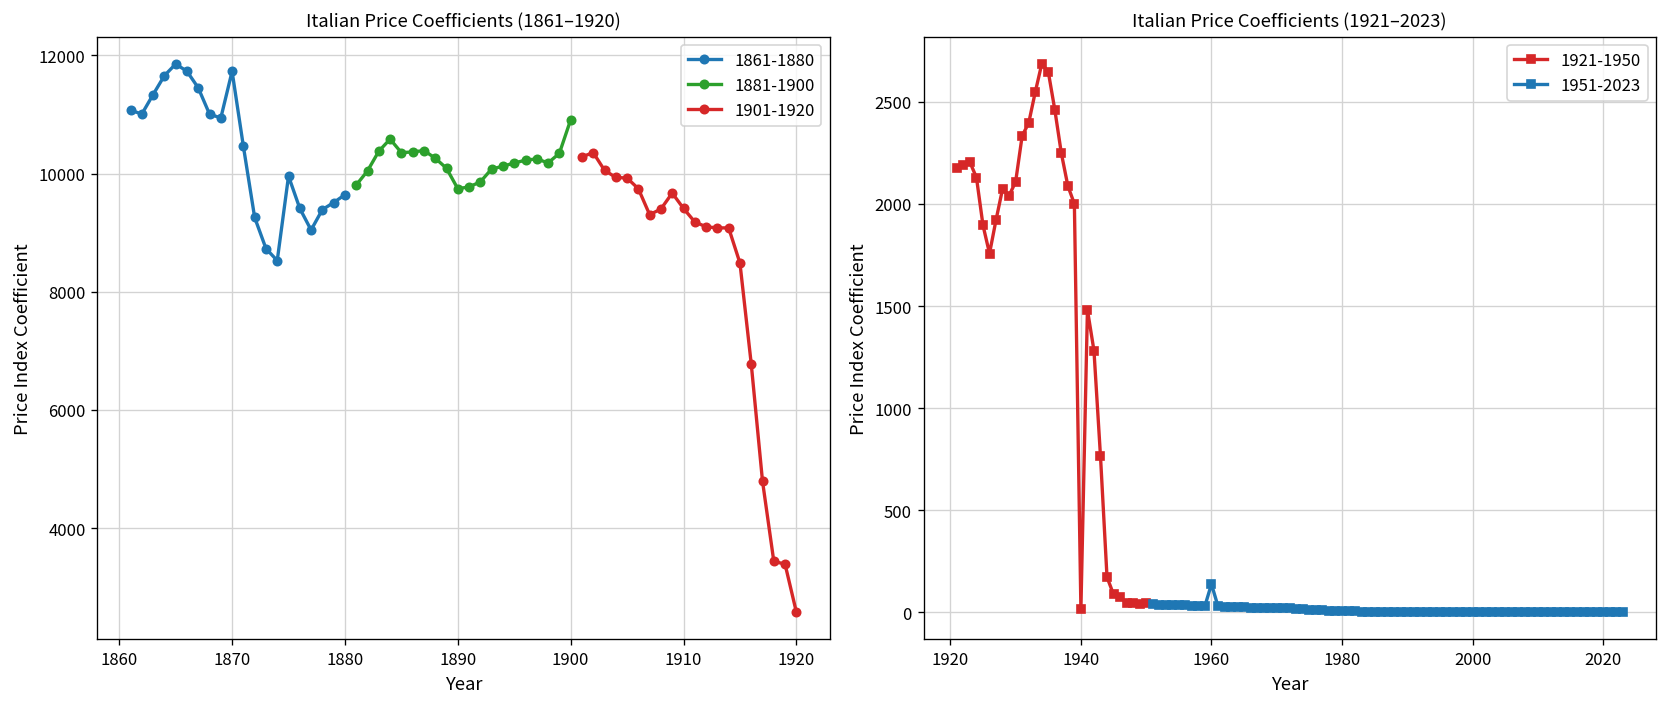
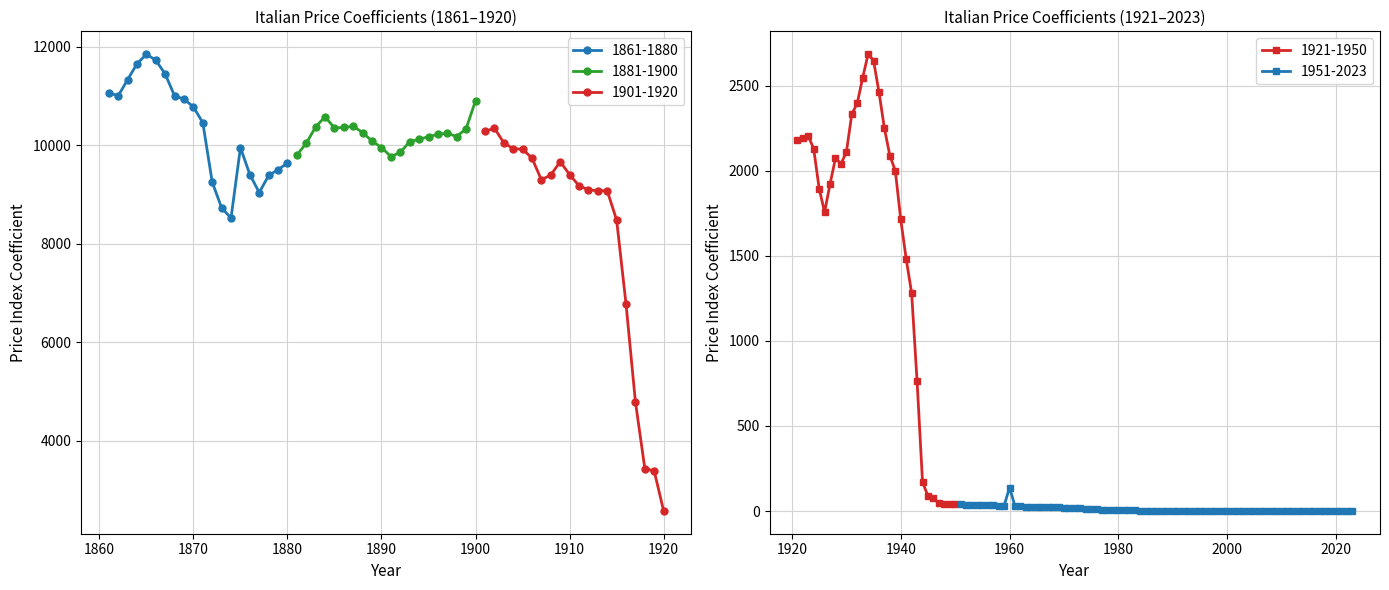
Italian Price Coefficients (1861–1920), 1861-1880, 1870: 11700 -> 10800
Italian Price Coefficients (1861–1920), 1881-1900, 1890: 9700 -> 10000
Italian Price Coefficients (1921–2023), 1921-1950, 1940: 20 -> 1710
